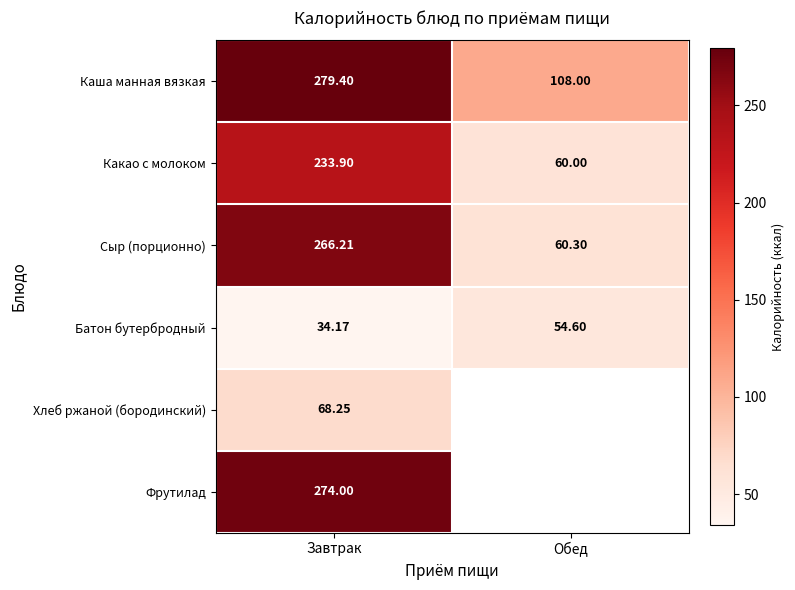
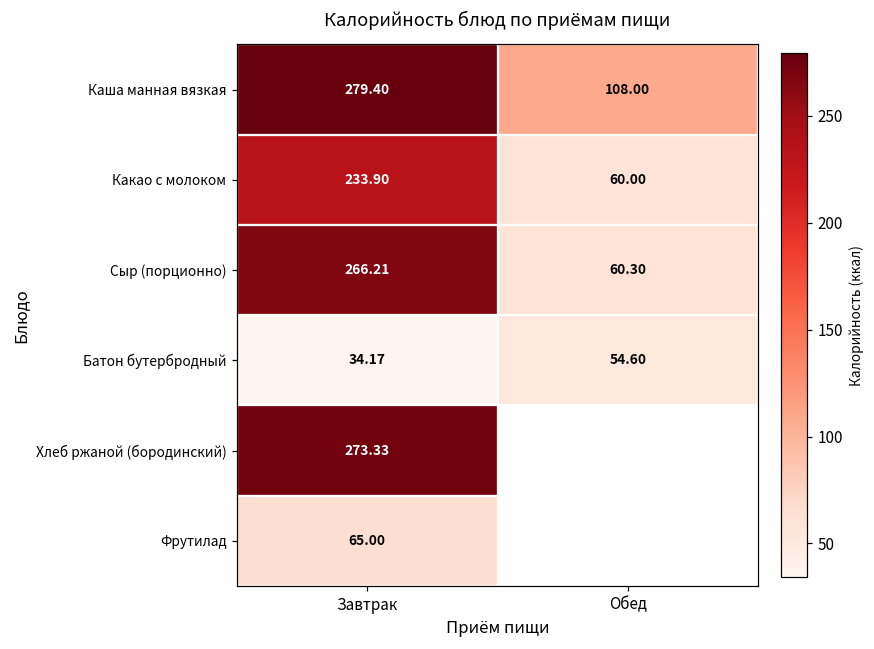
Хлеб ржаной (бородинский), Завтрак: 68.25 -> 273.33
Фрутилад, Завтрак: 274.00 -> 65.00
